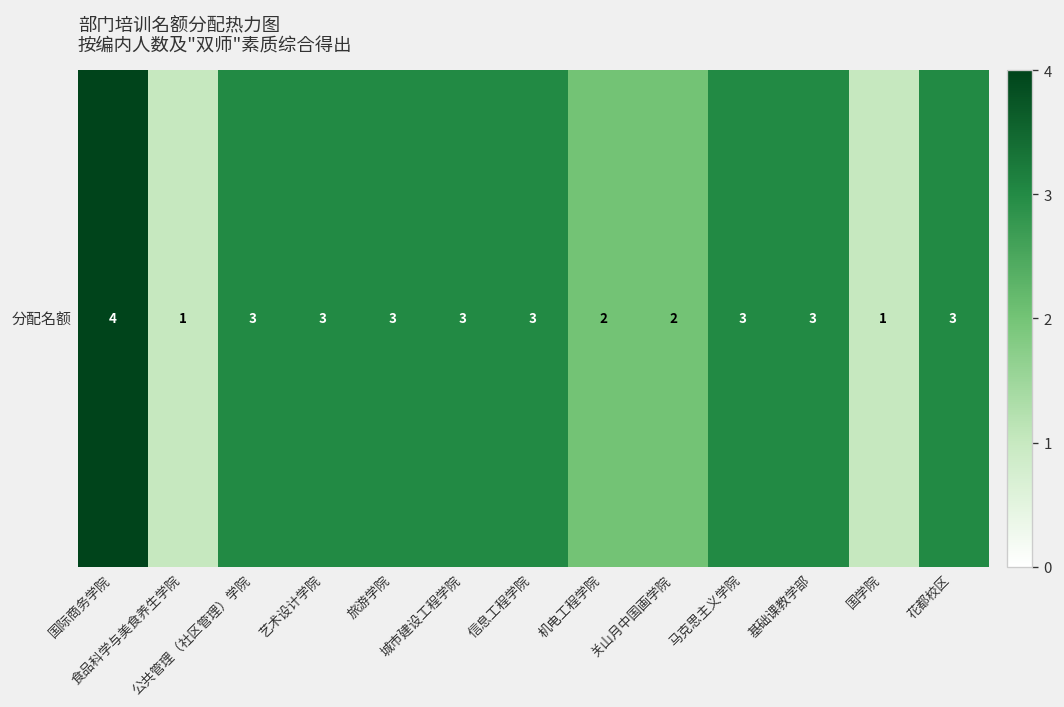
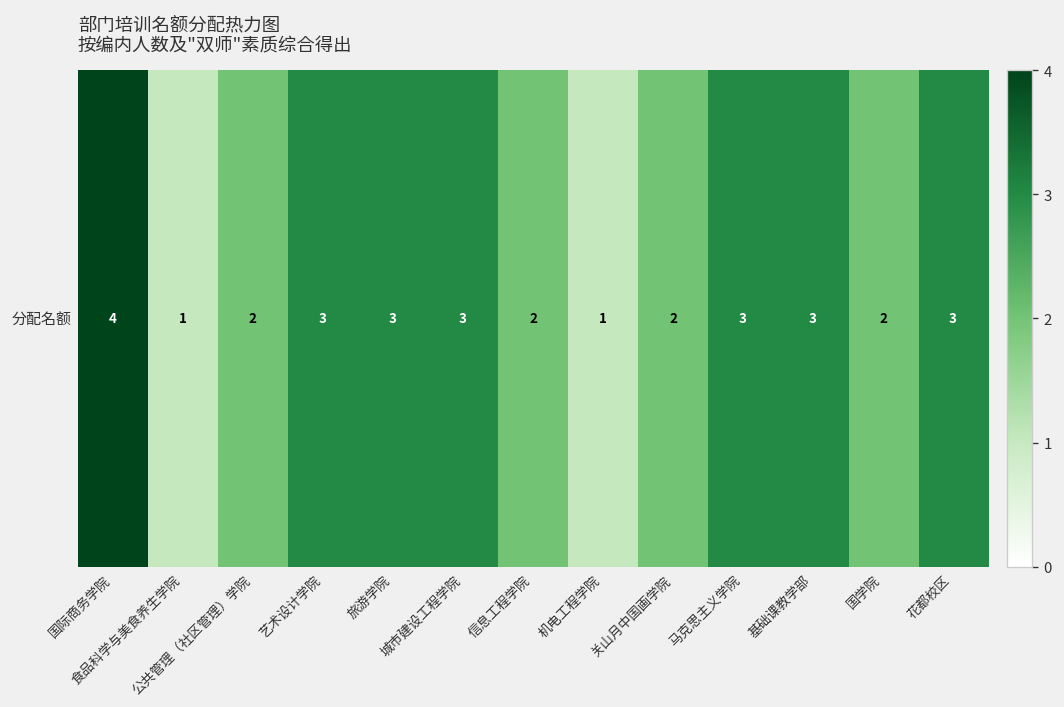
分配名额, 公共管理（社区管理）学院: 3 -> 2
分配名额, 信息工程学院: 3 -> 2
分配名额, 机电工程学院: 2 -> 1
分配名额, 国学院: 1 -> 2
